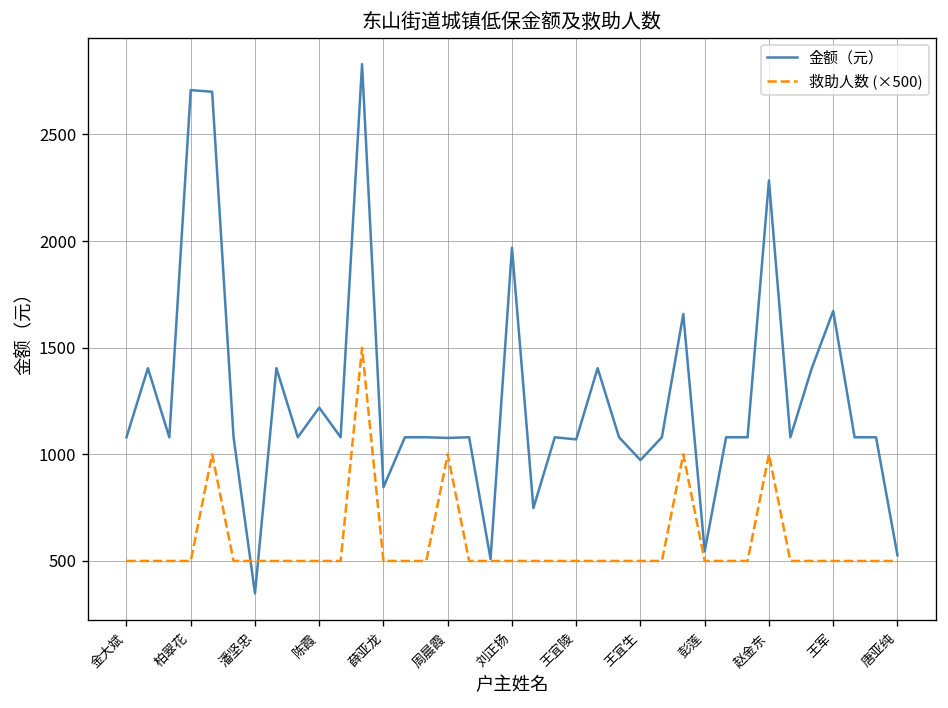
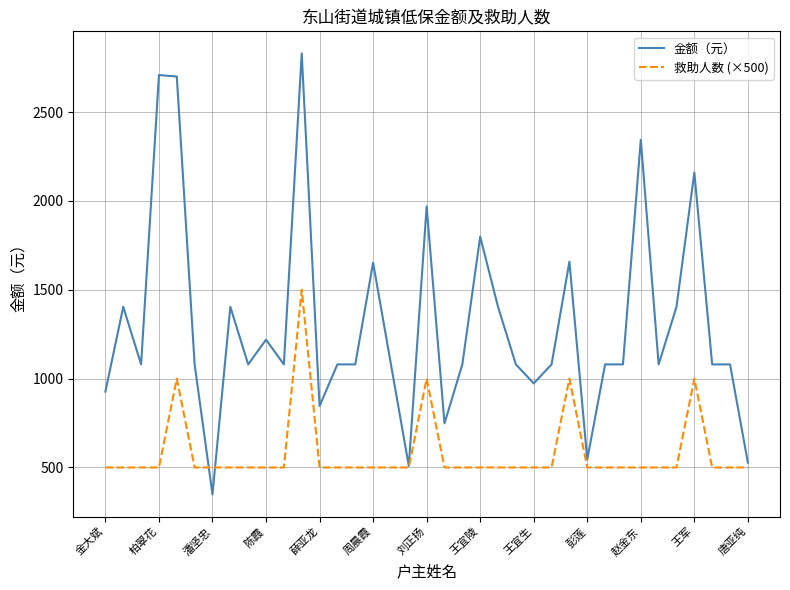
金额（元）, 金大斌: 1080 -> 930
金额（元）, 周晨霞: 1080 -> 1650
救助人数 (×500), 周晨霞: 1000 -> 500
救助人数 (×500), 刘正扬: 500 -> 1000
金额（元）, 王宜陵: 1070 -> 1800
金额（元）, 赵金东: 2280 -> 2340
救助人数 (×500), 赵金东: 1000 -> 500
金额（元）, 王军: 1670 -> 2160
救助人数 (×500), 王军: 500 -> 1000
